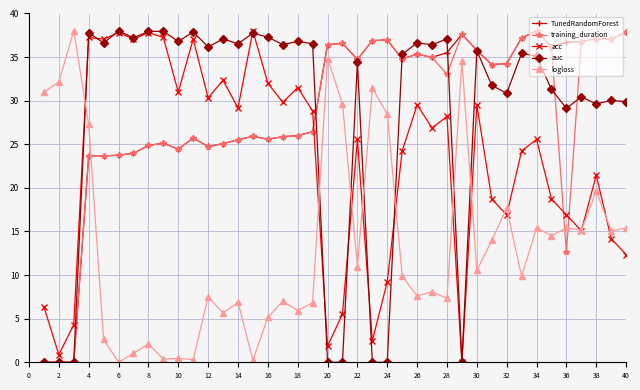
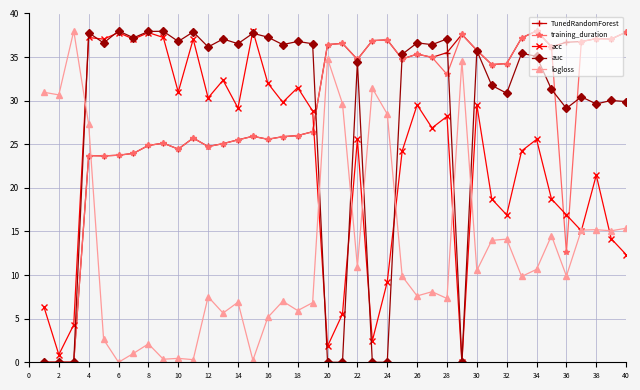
logloss, 2: 32 -> 31
logloss, 32: 18 -> 14
logloss, 34: 15 -> 11
logloss, 36: 15 -> 10
logloss, 38: 20 -> 15
